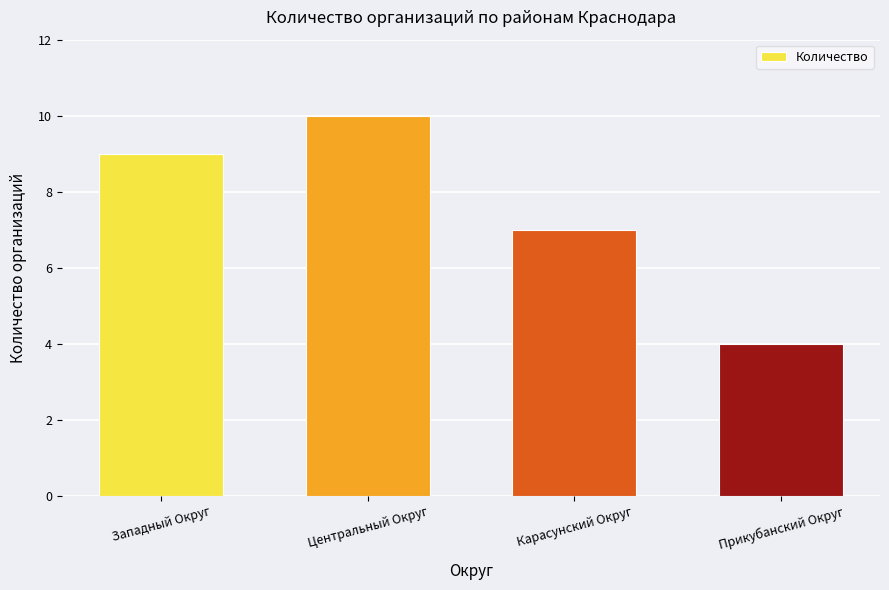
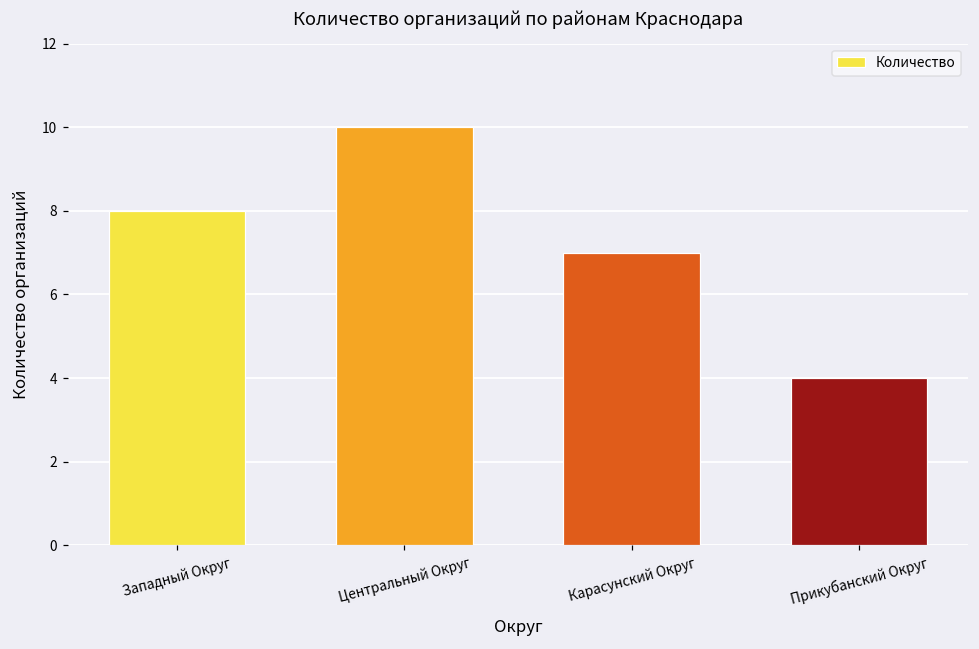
Западный Округ: 9 -> 8
